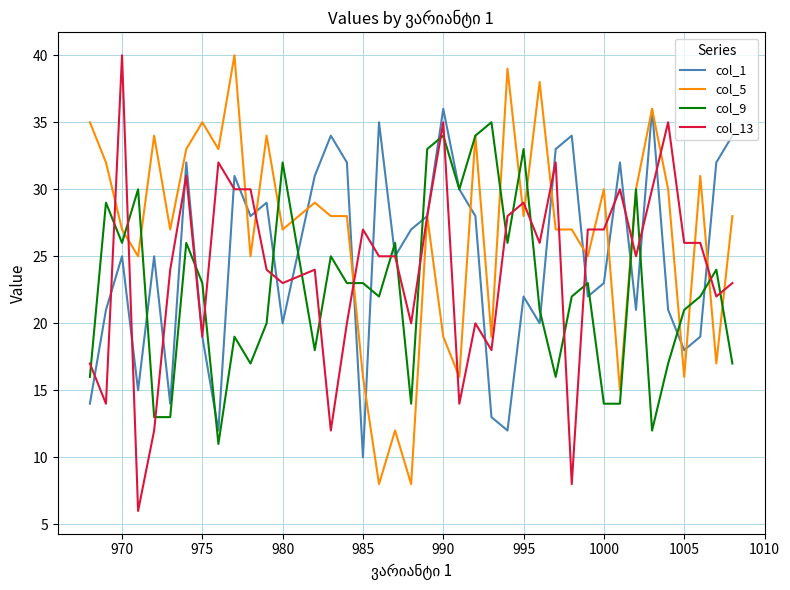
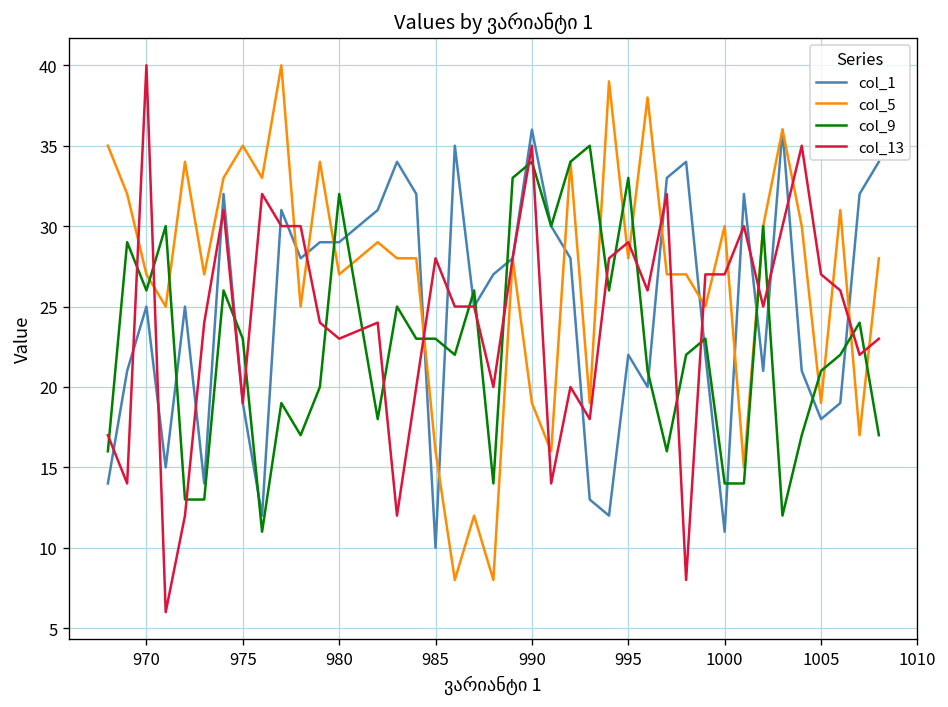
col_1, 980: 20 -> 29
col_13, 985: 27 -> 28
col_1, 1000: 23 -> 11
col_5, 1005: 16 -> 19
col_13, 1005: 26 -> 27
